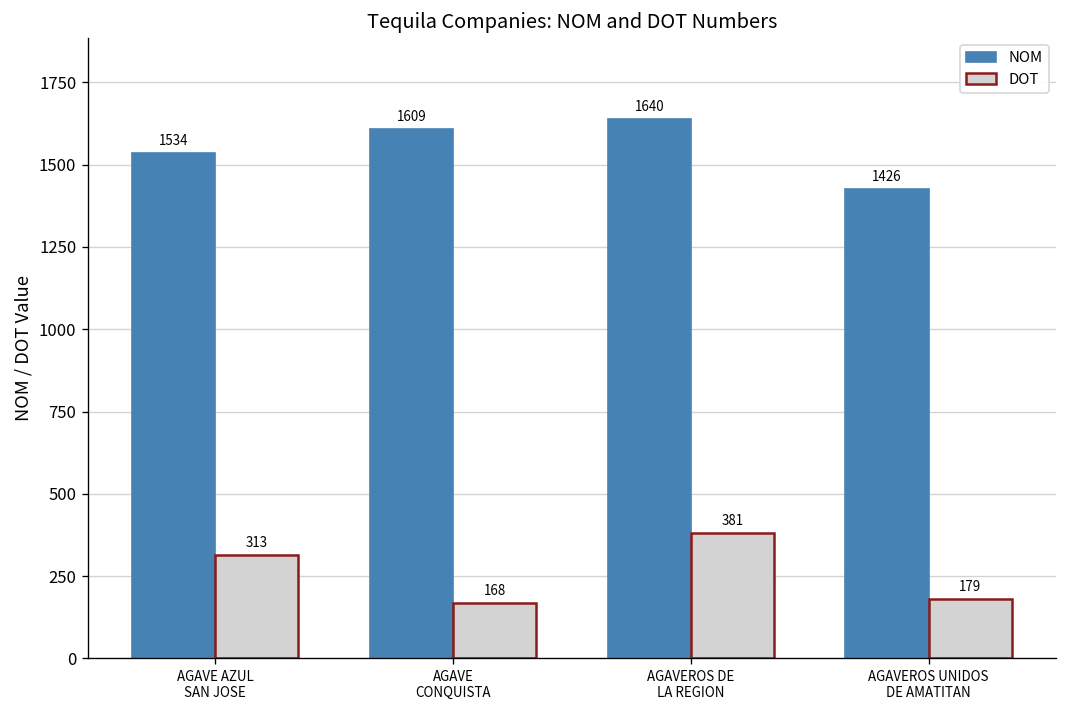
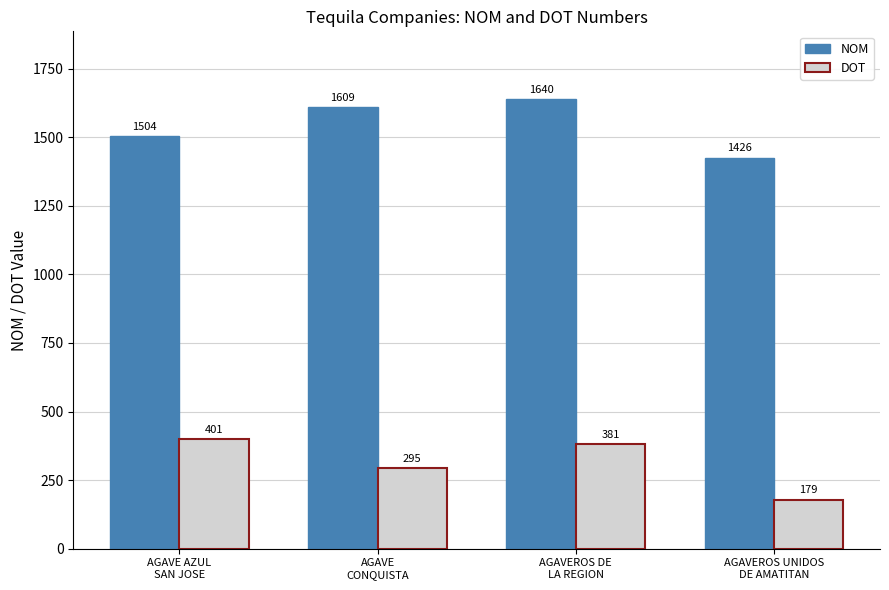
NOM, AGAVE AZUL SAN JOSE: 1534 -> 1504
DOT, AGAVE AZUL SAN JOSE: 313 -> 401
DOT, AGAVE CONQUISTA: 168 -> 295
